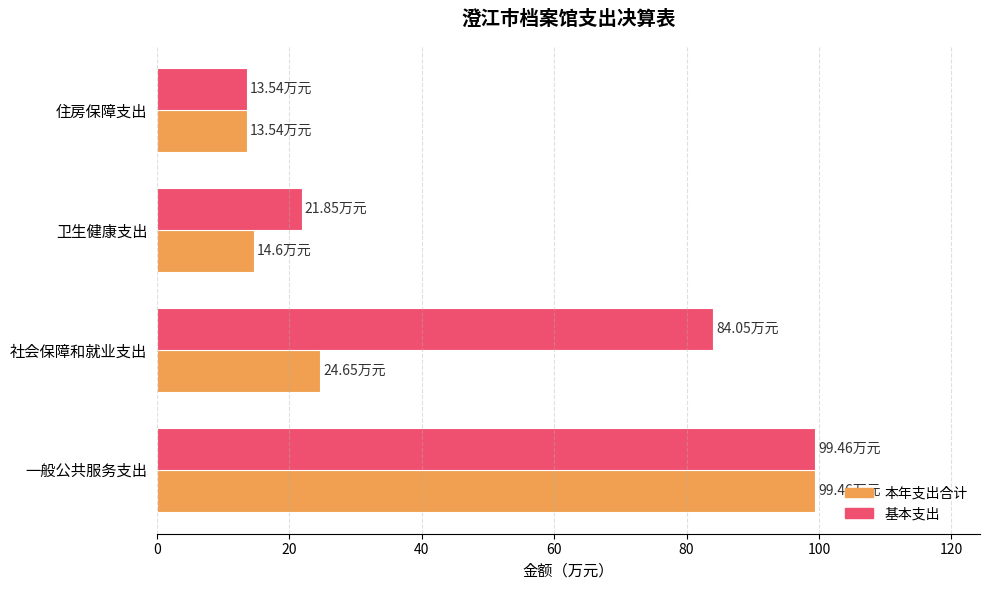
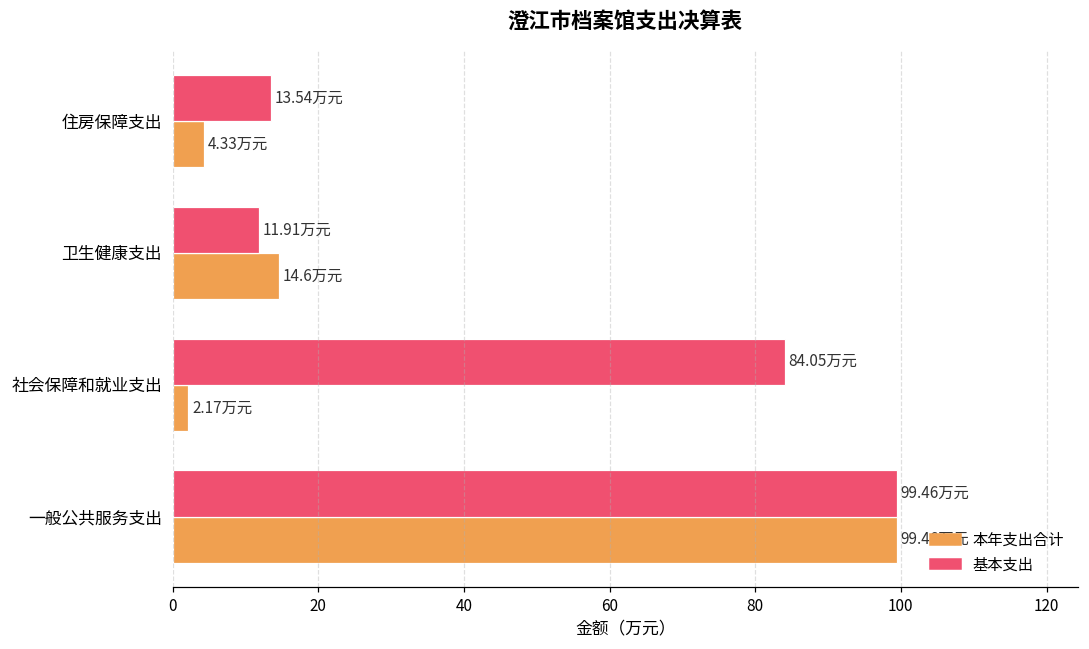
本年支出合计, 住房保障支出: 13.54 -> 4.33
基本支出, 卫生健康支出: 21.85 -> 11.91
本年支出合计, 社会保障和就业支出: 24.65 -> 2.17
